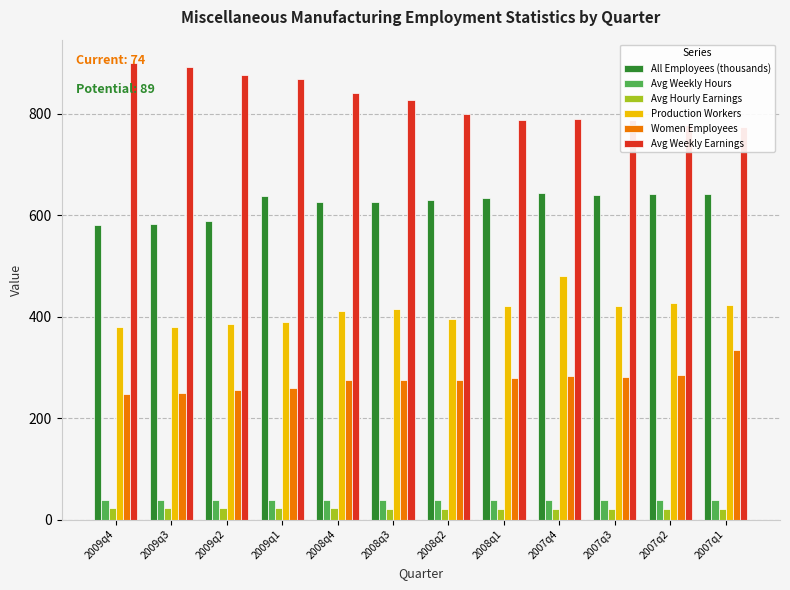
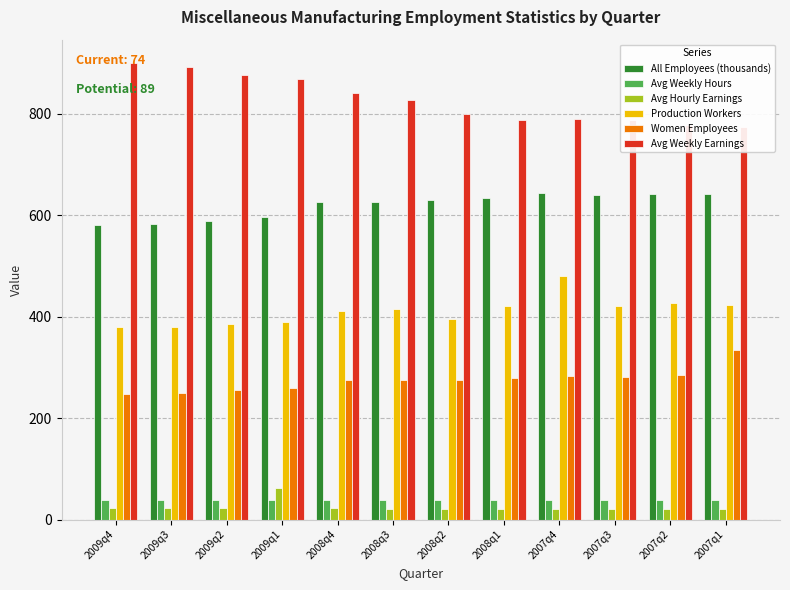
All Employees (thousands), 2009q1: 640 -> 600
Avg Hourly Earnings, 2009q1: 20 -> 60
